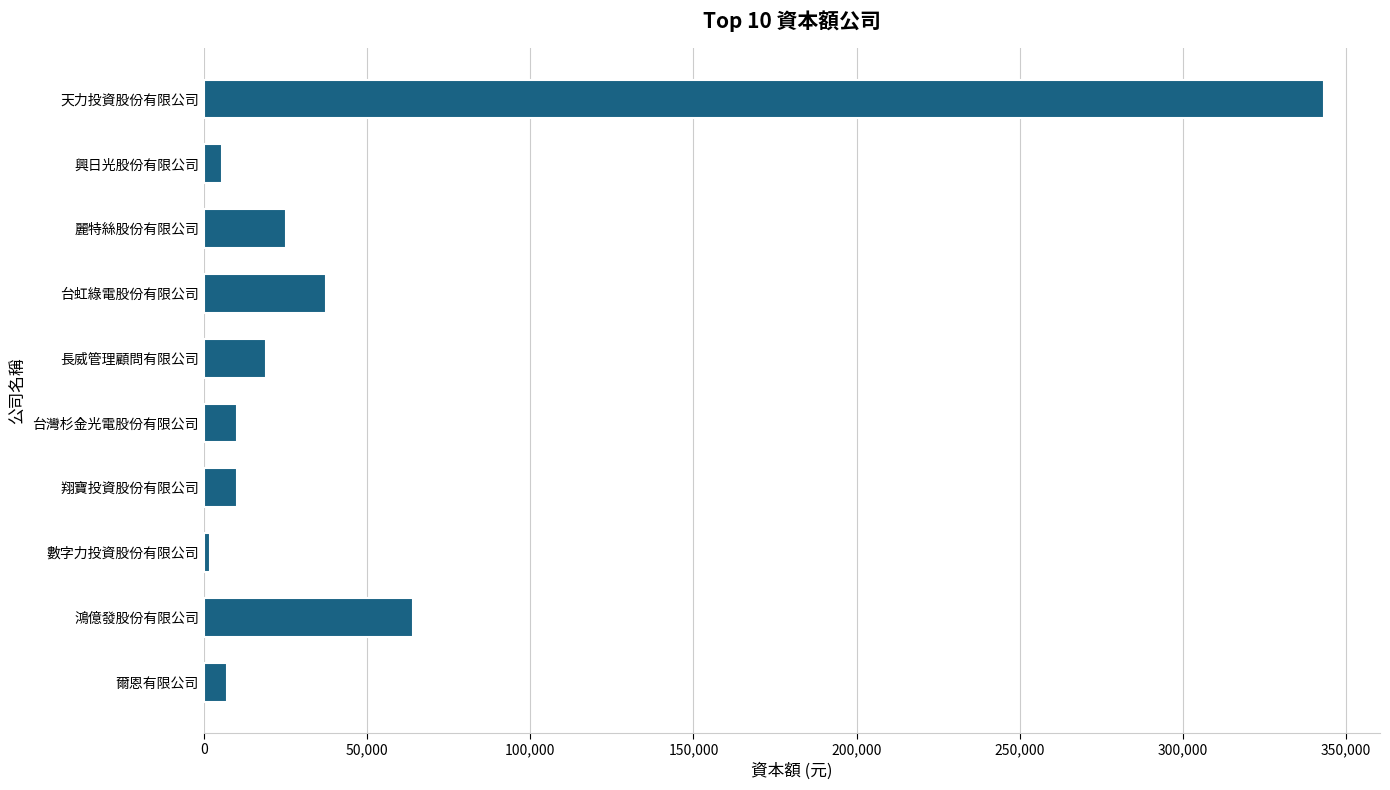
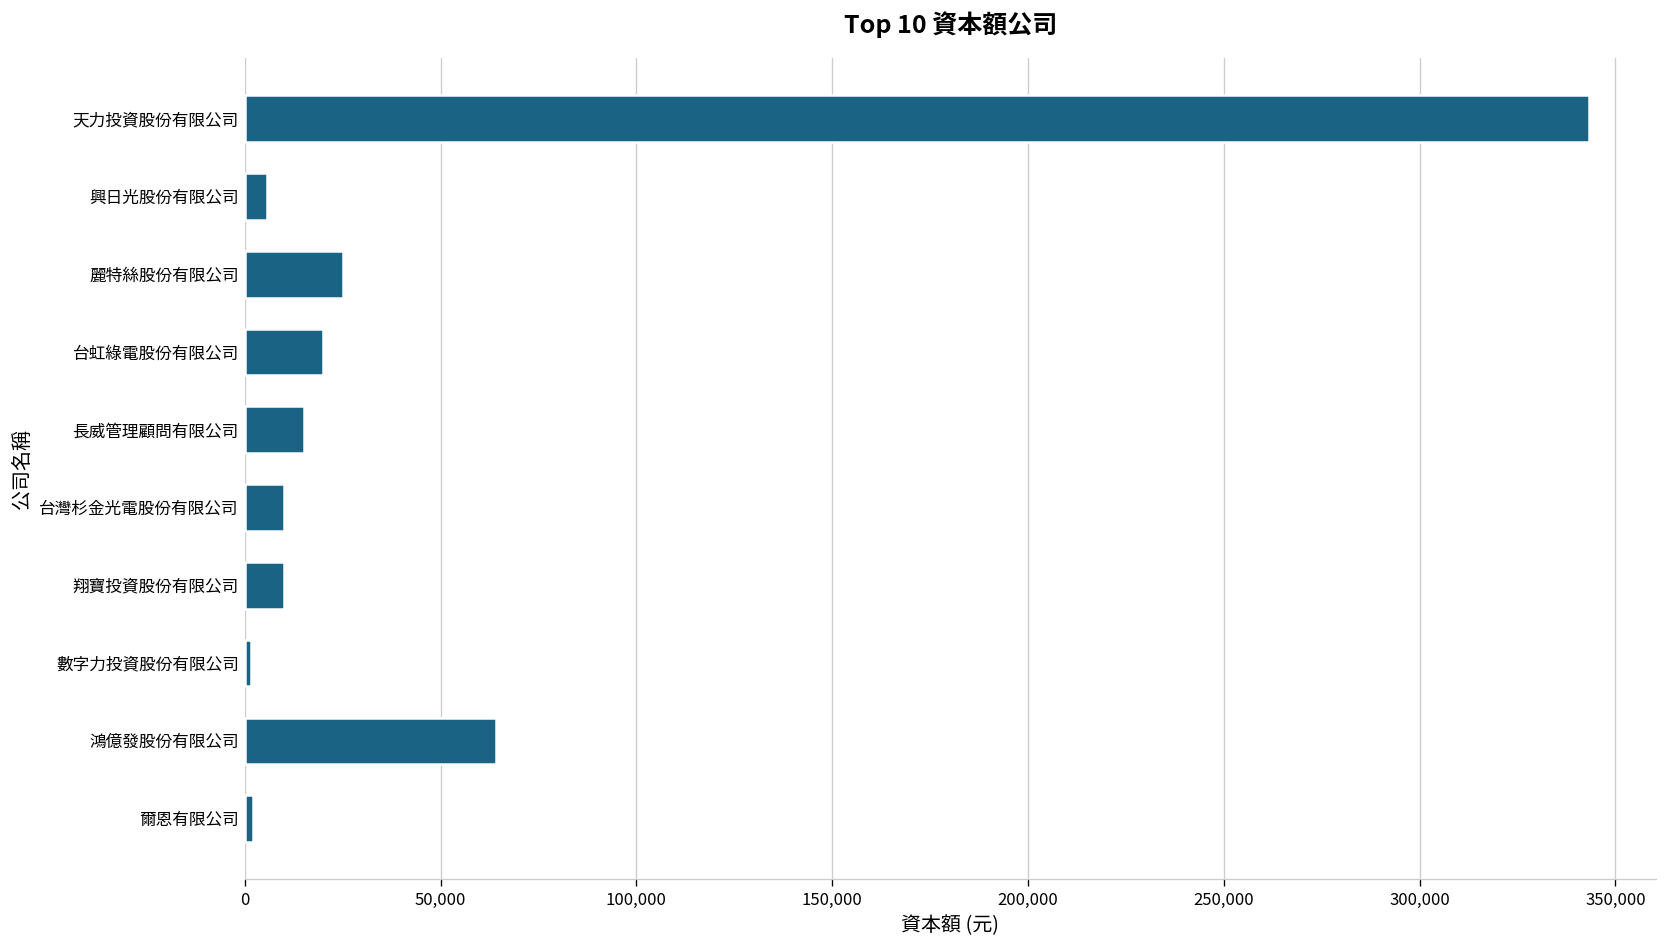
台虹綠電股份有限公司: 37,000 -> 20,000
長威管理顧問有限公司: 19,000 -> 15,000
爾恩有限公司: 7,000 -> 2,000
